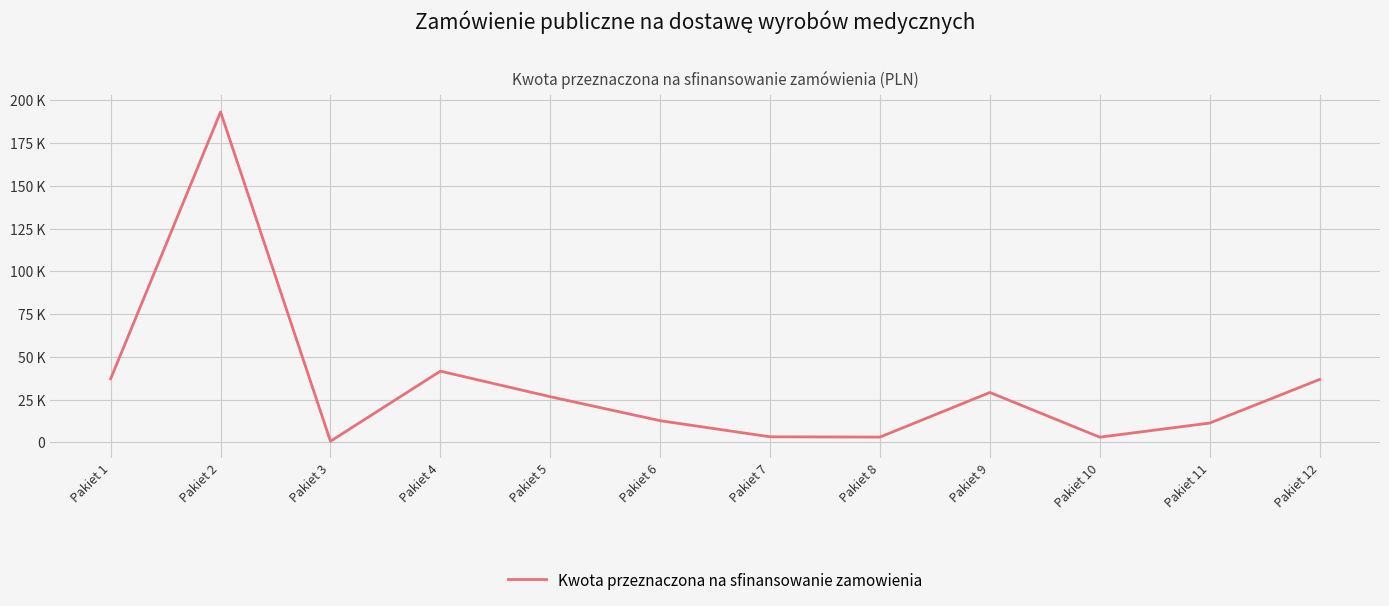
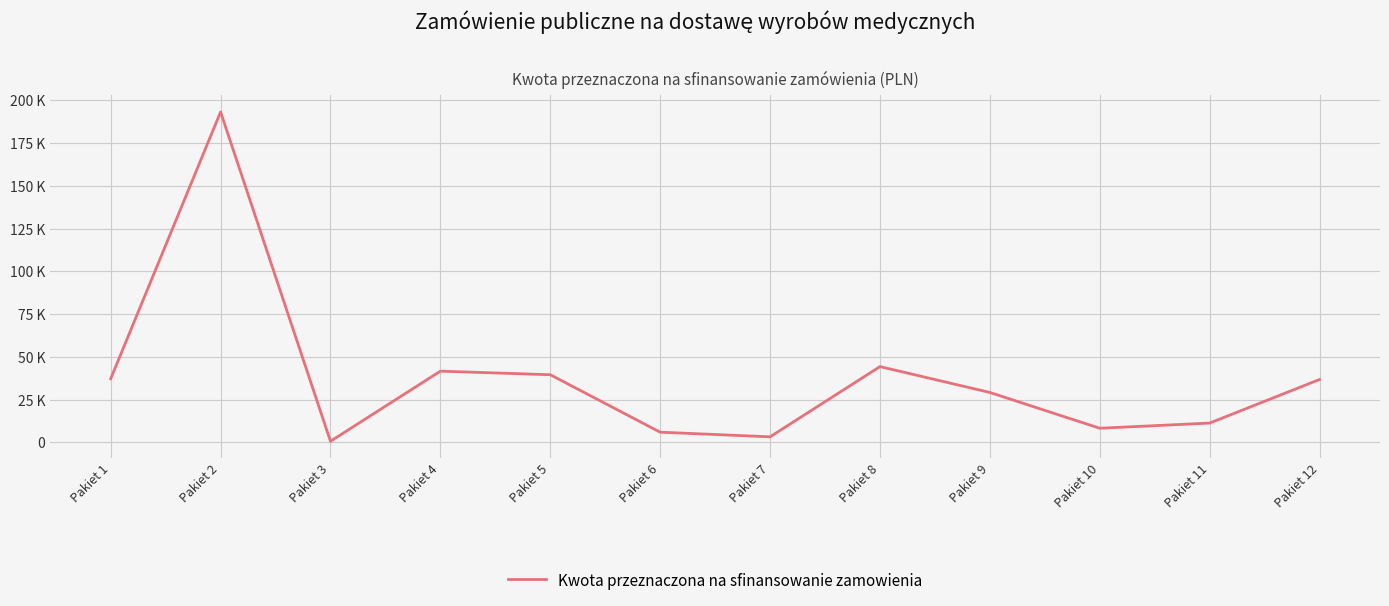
Pakiet 5: 27000 -> 40000
Pakiet 6: 13000 -> 6000
Pakiet 8: 3000 -> 44000
Pakiet 10: 3000 -> 8000
